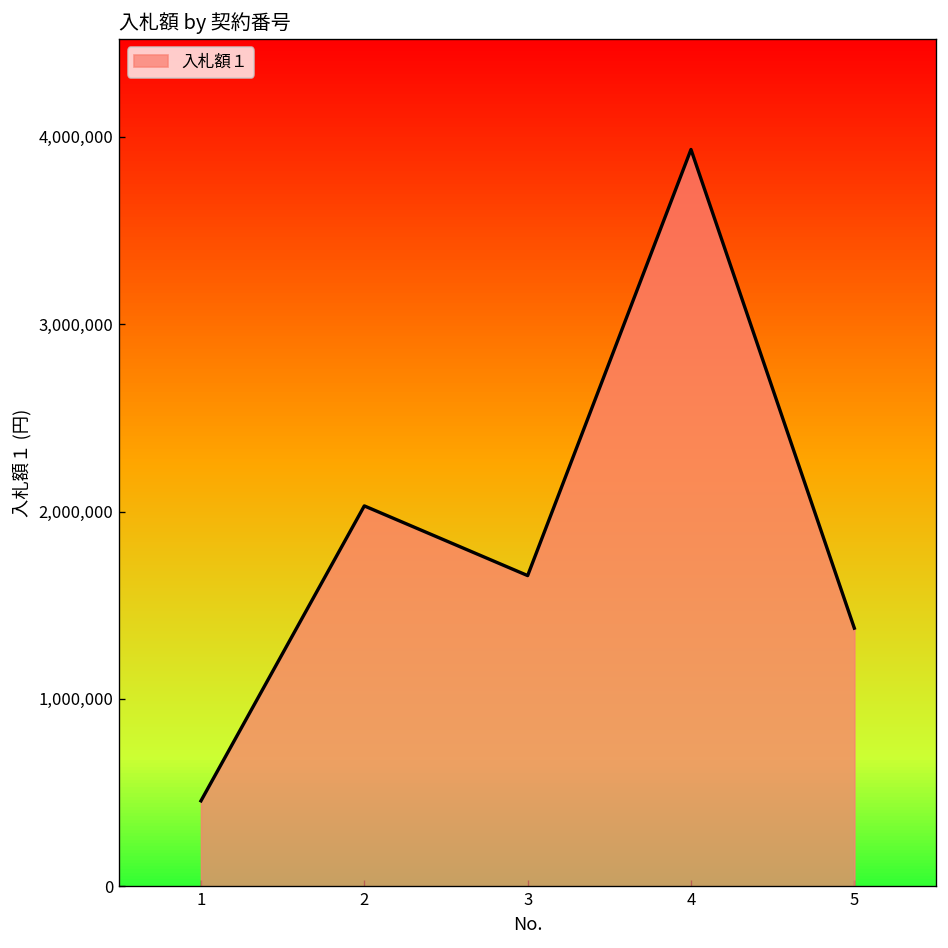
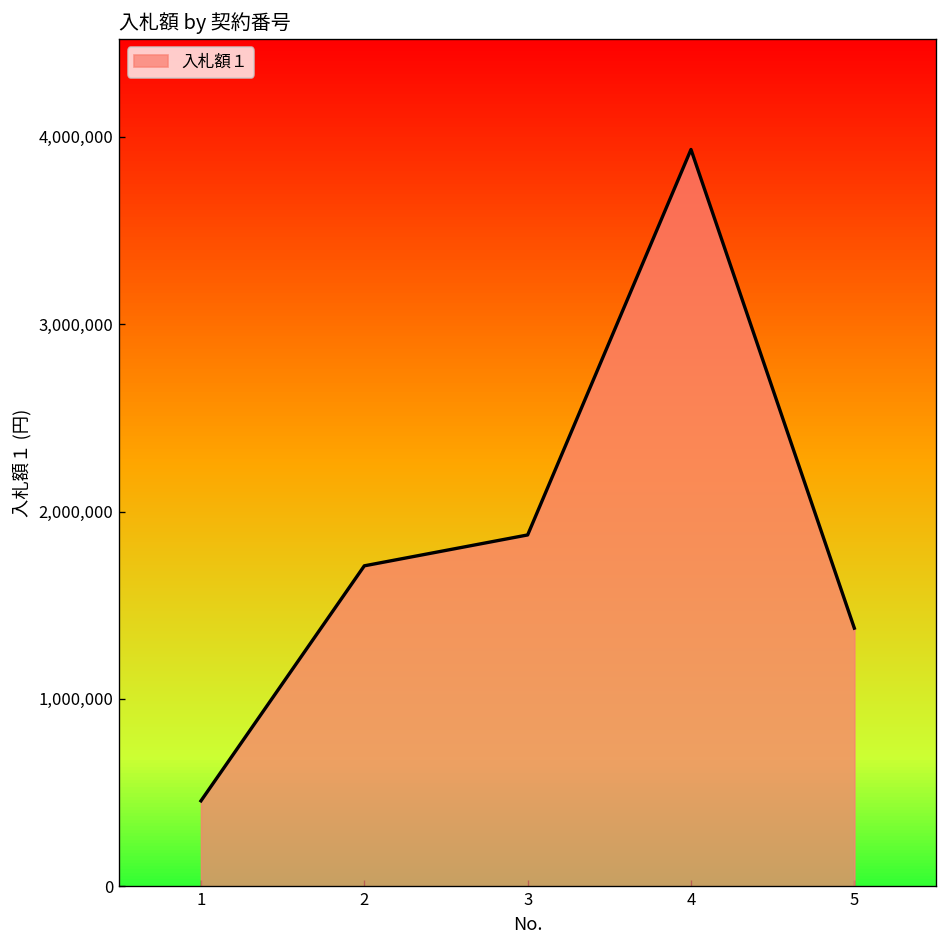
2: 2,030,000 -> 1,710,000
3: 1,660,000 -> 1,880,000
